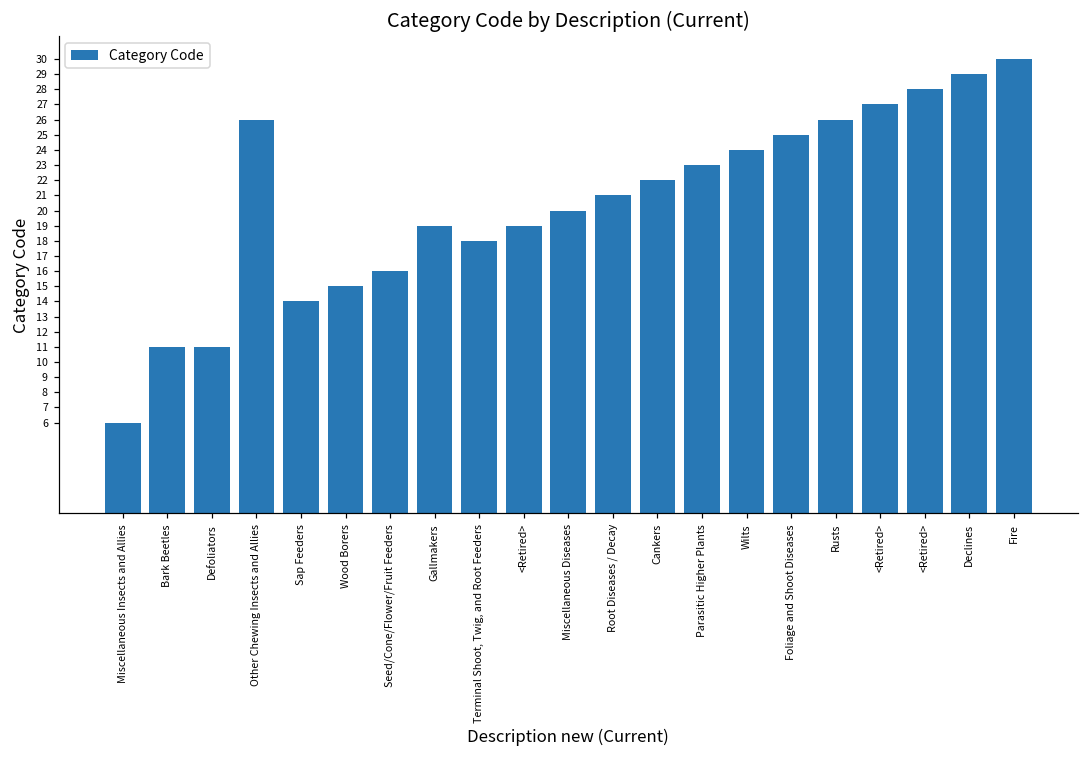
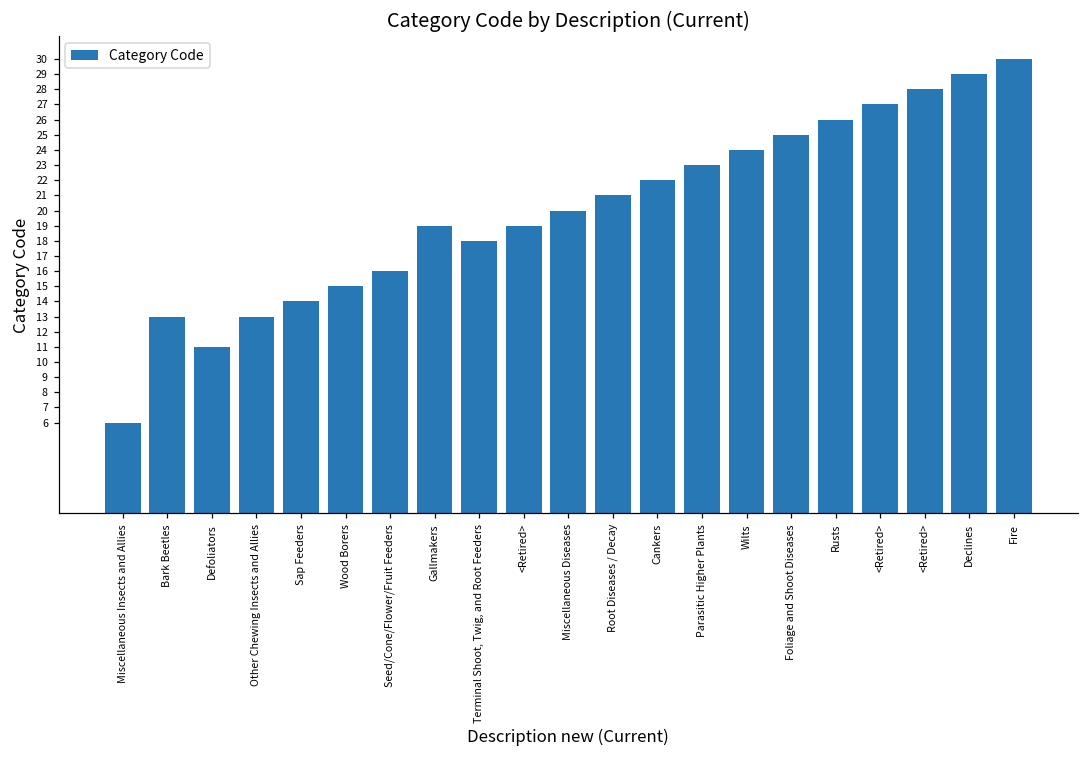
Bark Beetles: 11 -> 13
Other Chewing Insects and Allies: 26 -> 13
